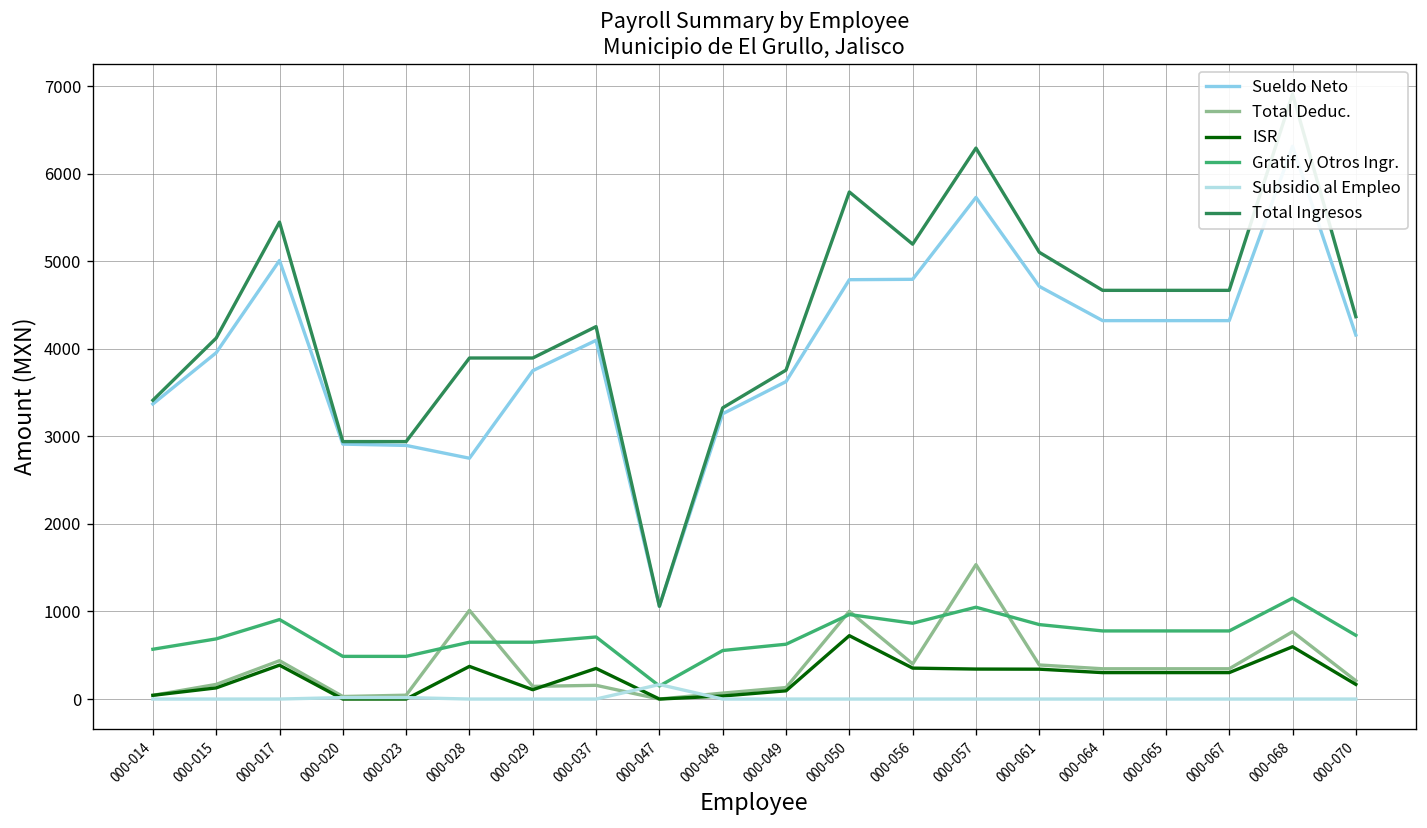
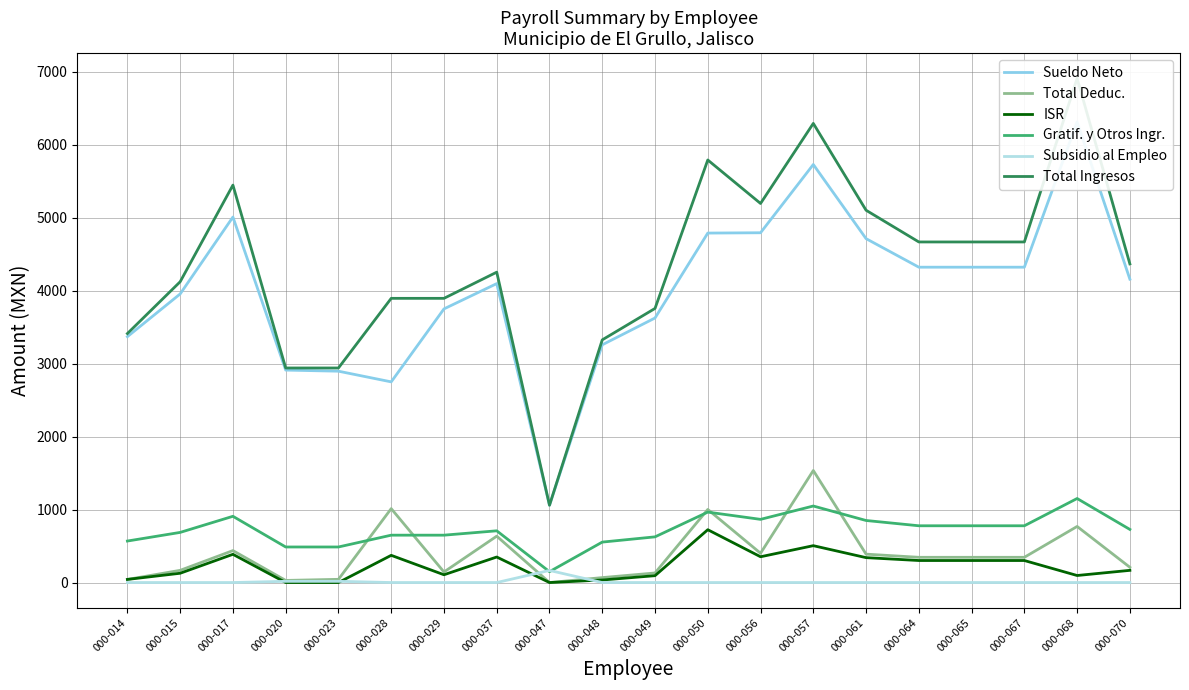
Total Deduc., 000-037: 200 -> 600
ISR, 000-057: 300 -> 500
ISR, 000-068: 600 -> 100
